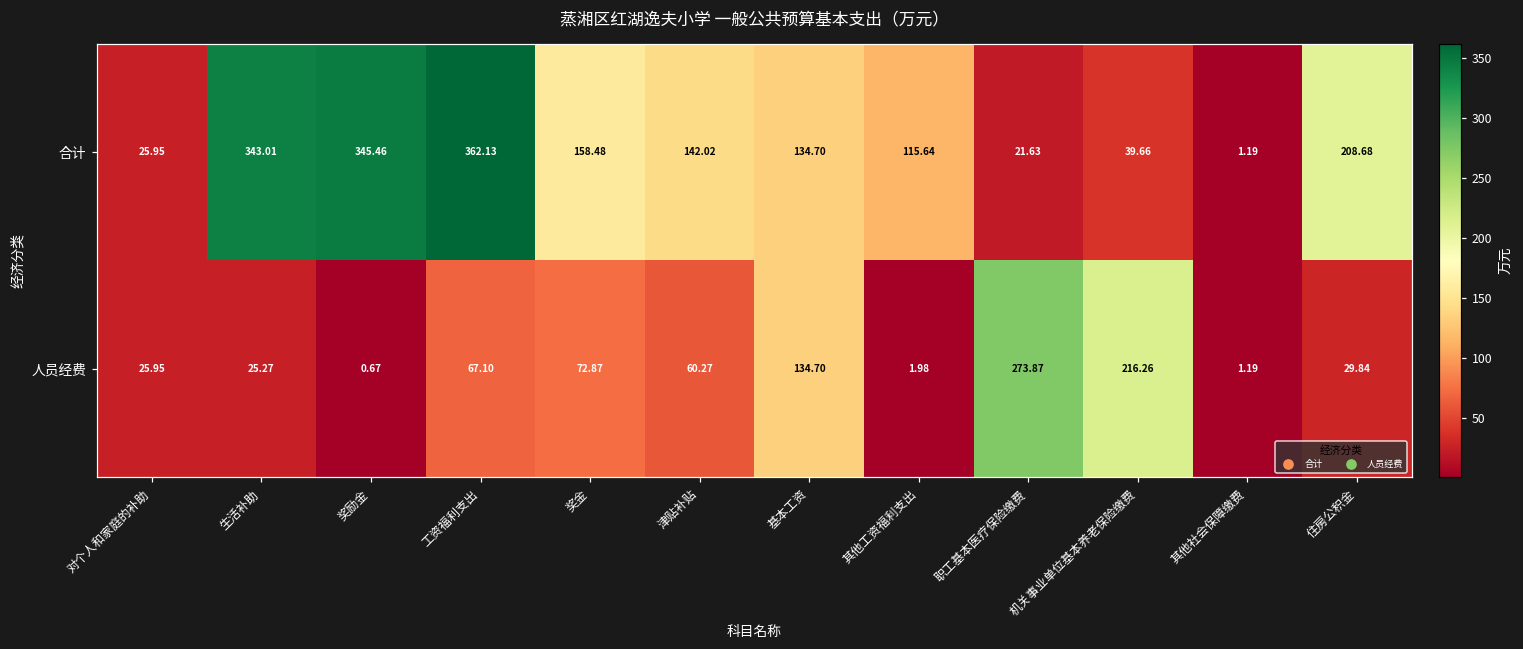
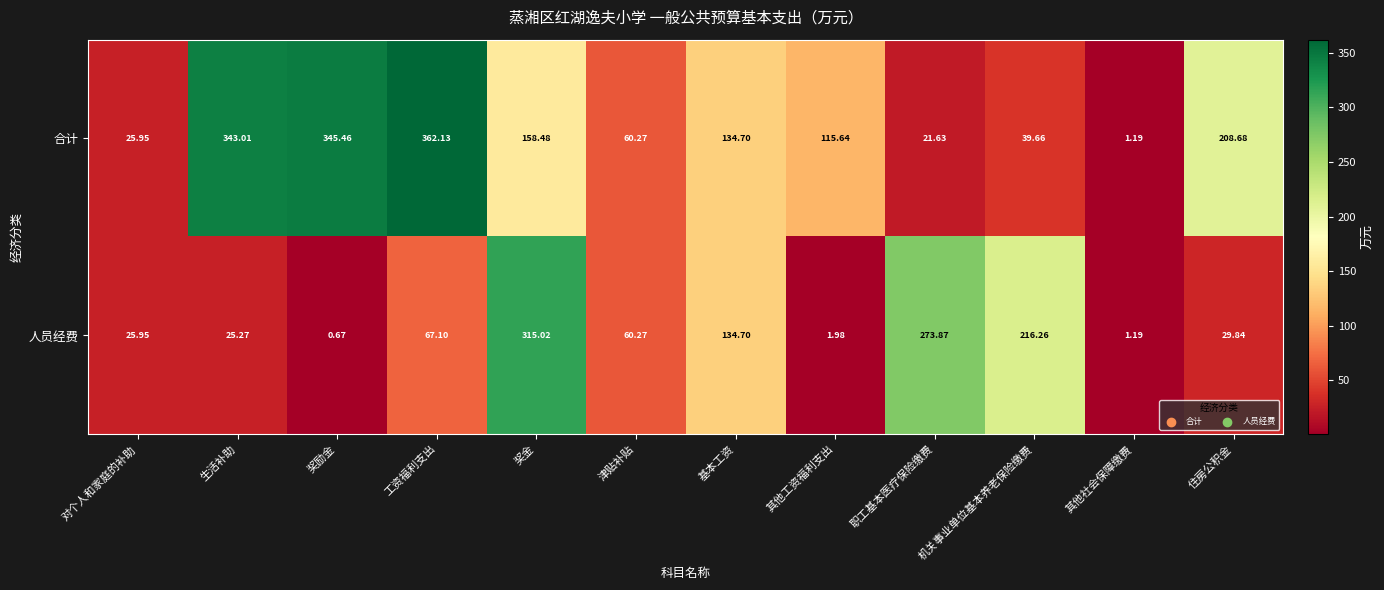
合计, 津贴补贴: 142.02 -> 60.27
人员经费, 奖金: 72.87 -> 315.02
